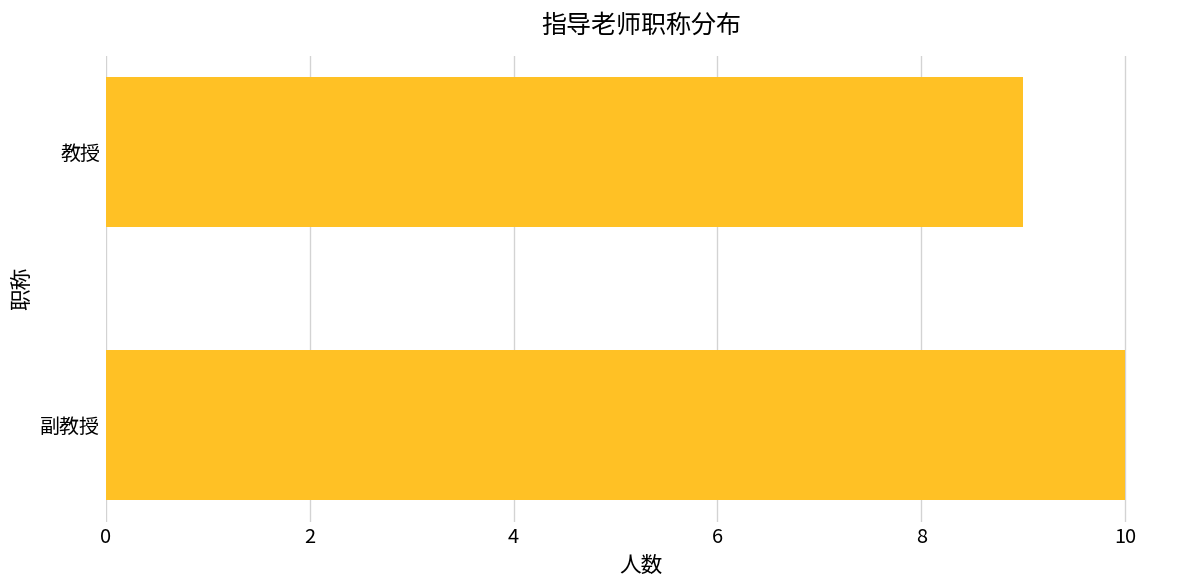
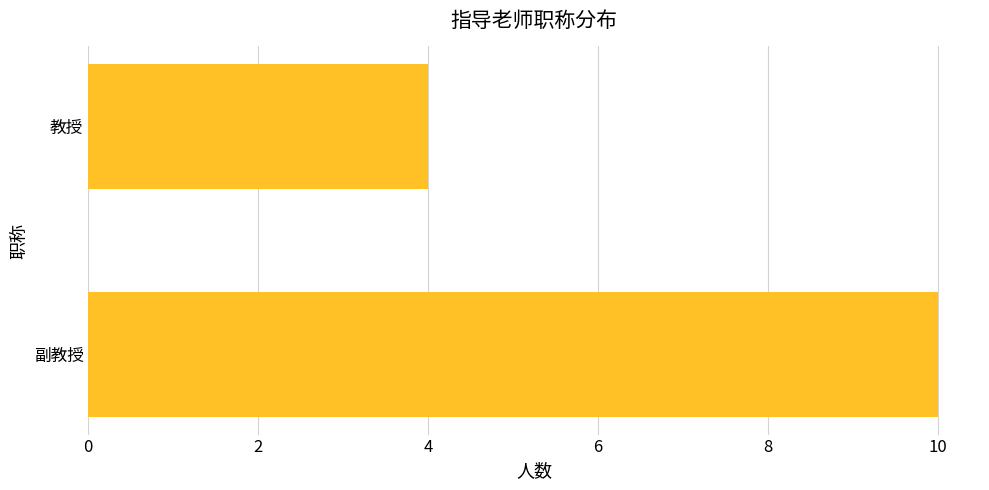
教授: 9 -> 4
